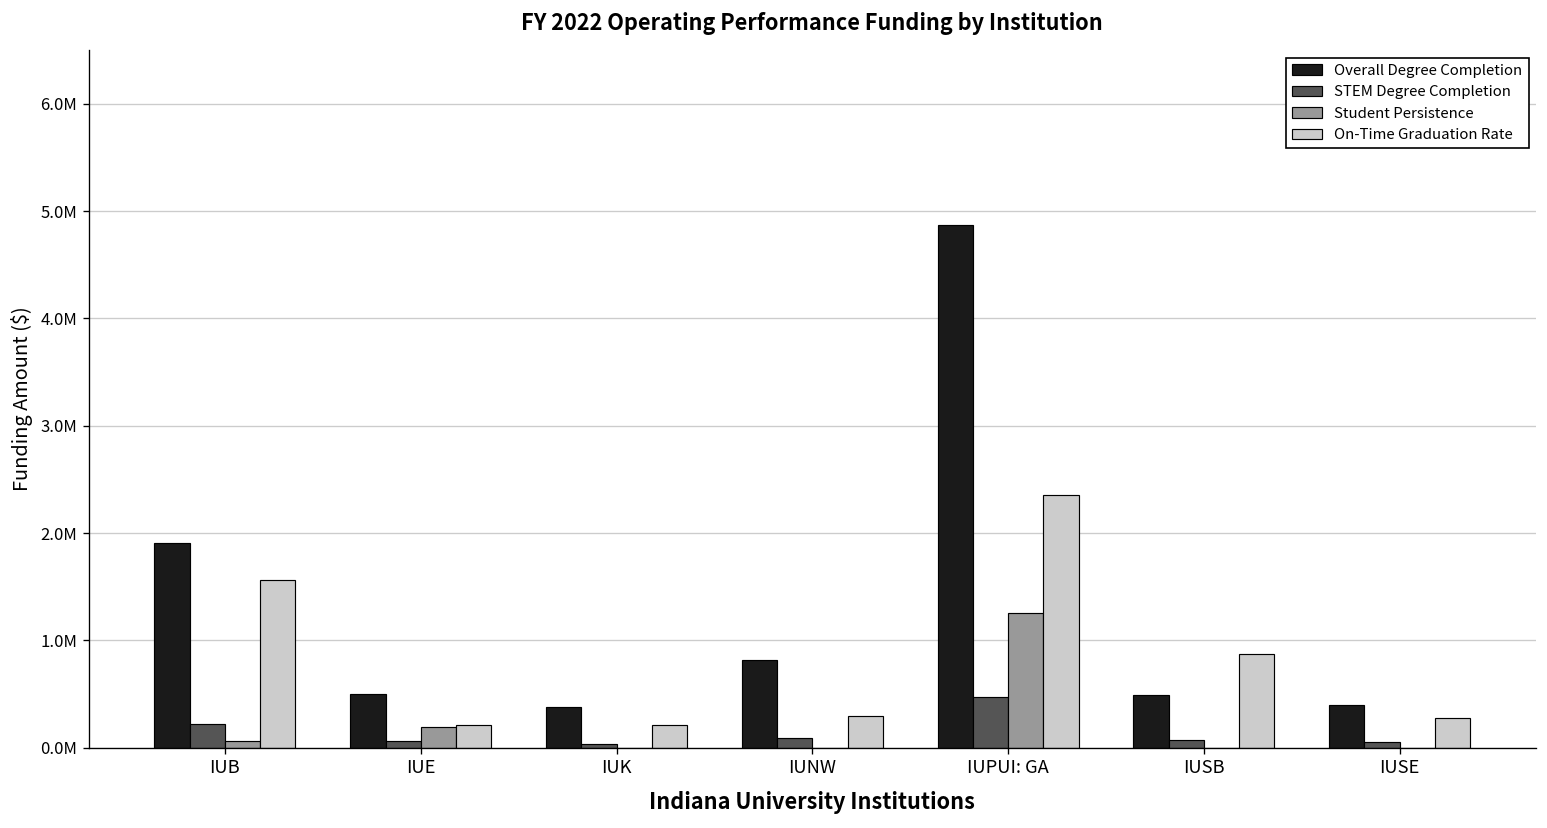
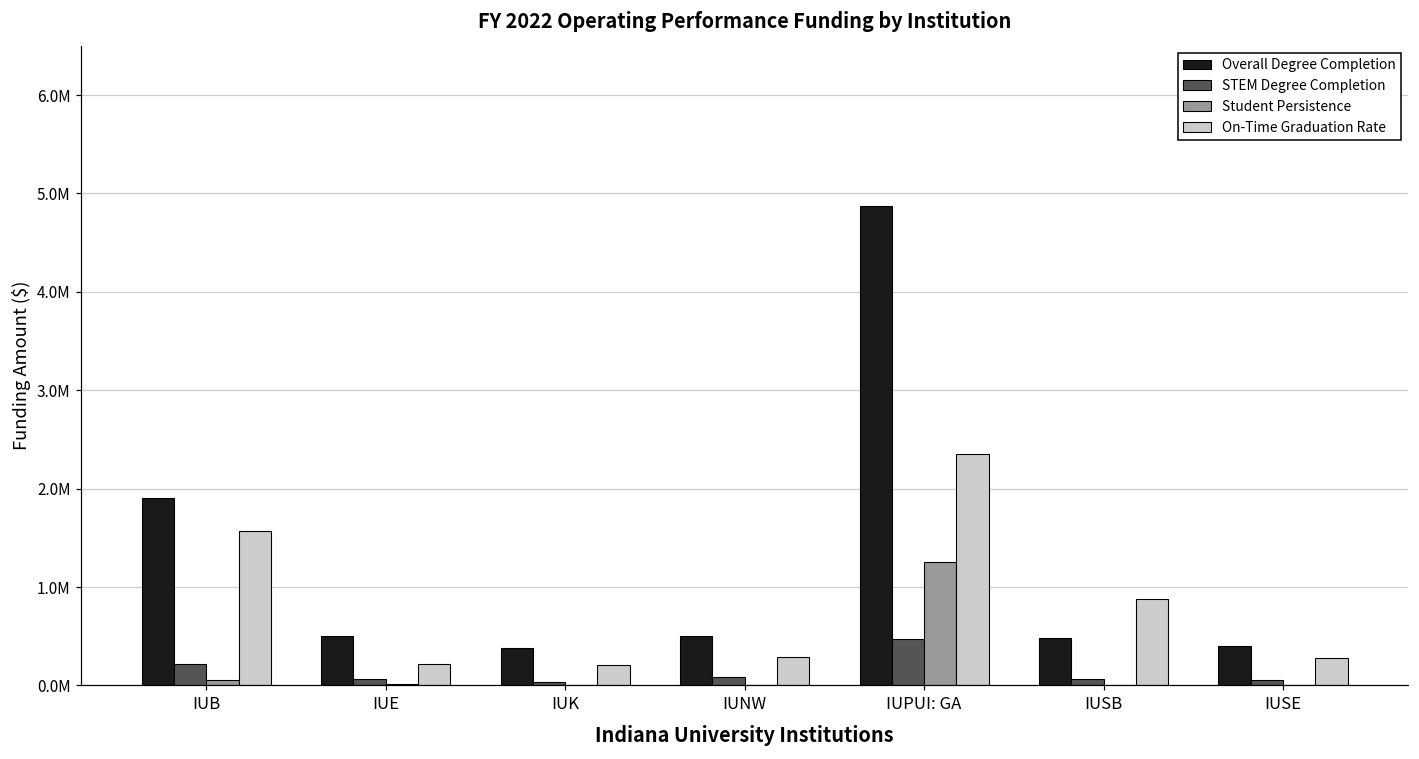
Student Persistence, IUE: 200000 -> 0
Overall Degree Completion, IUNW: 800000 -> 500000
